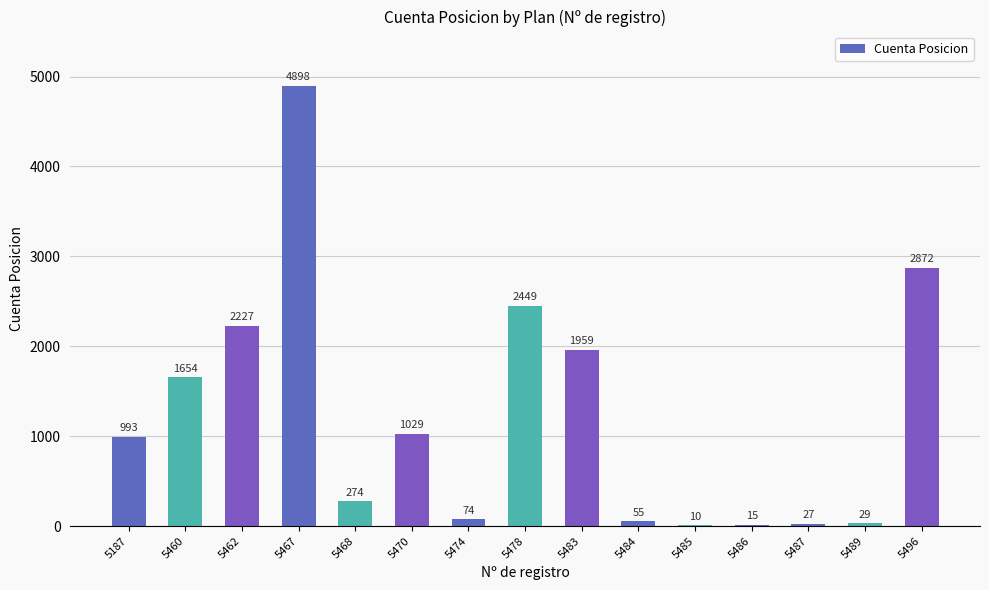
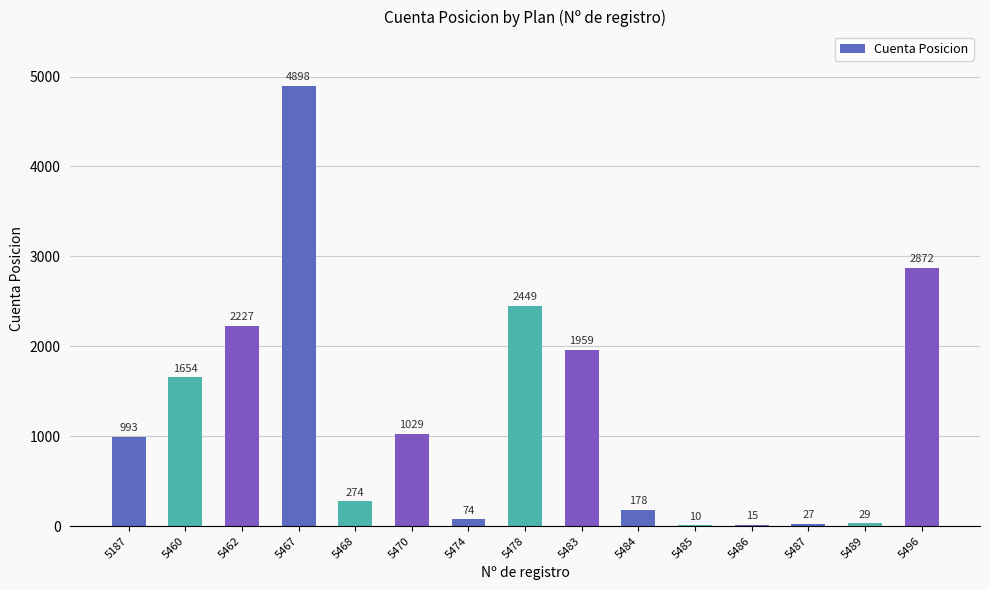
5484: 55 -> 178
